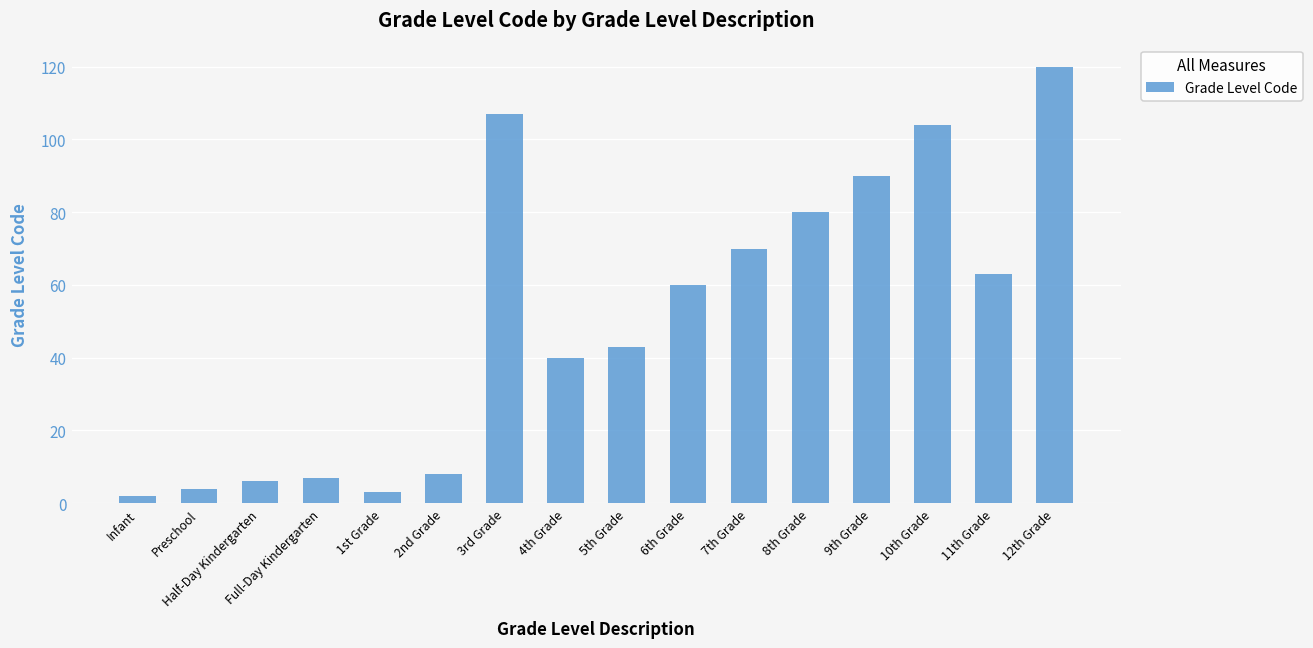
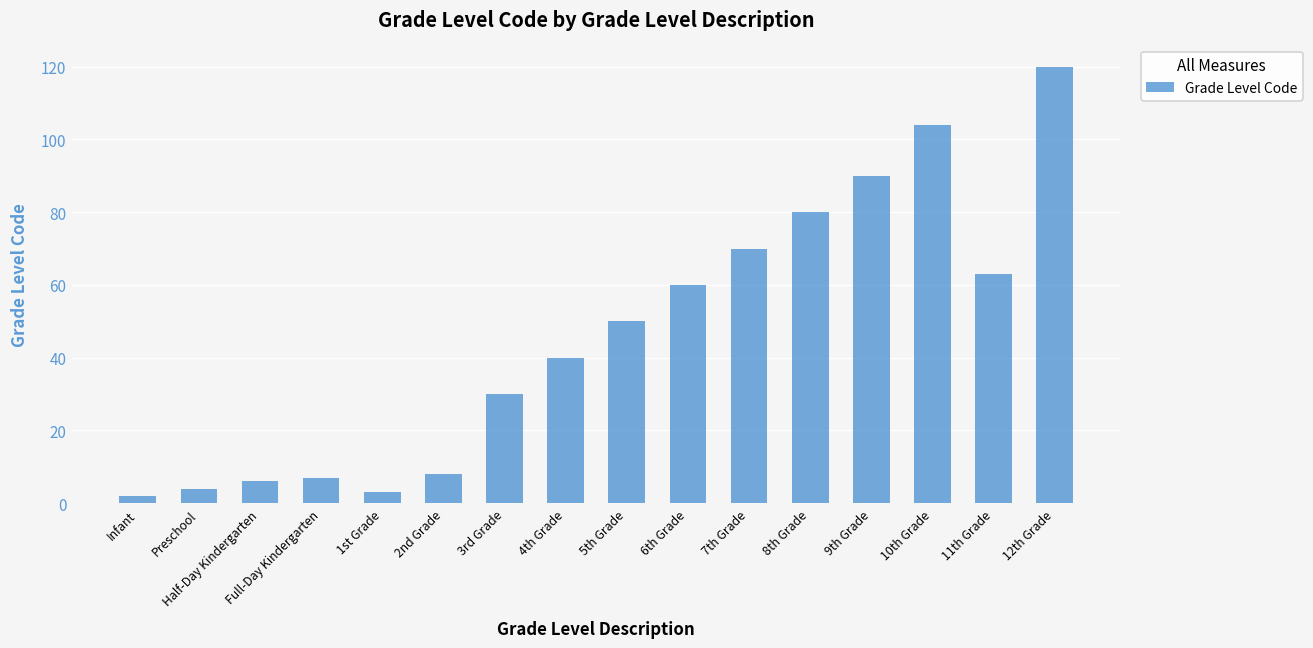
3rd Grade: 107 -> 30
5th Grade: 43 -> 50
